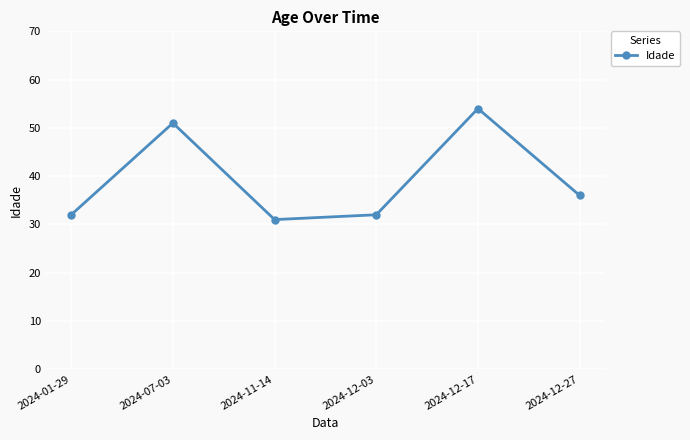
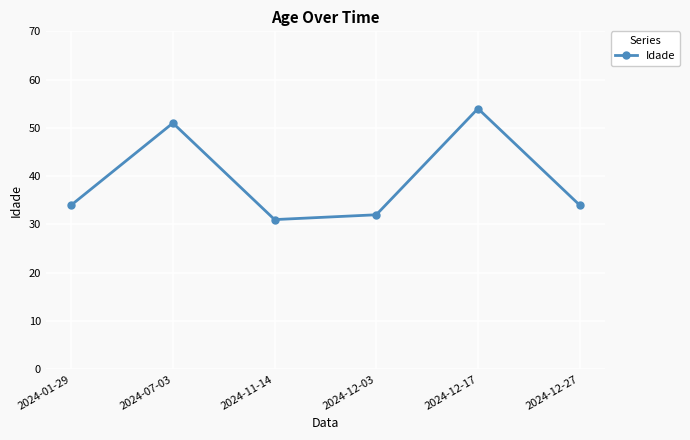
2024-01-29: 32 -> 34
2024-12-27: 36 -> 34
